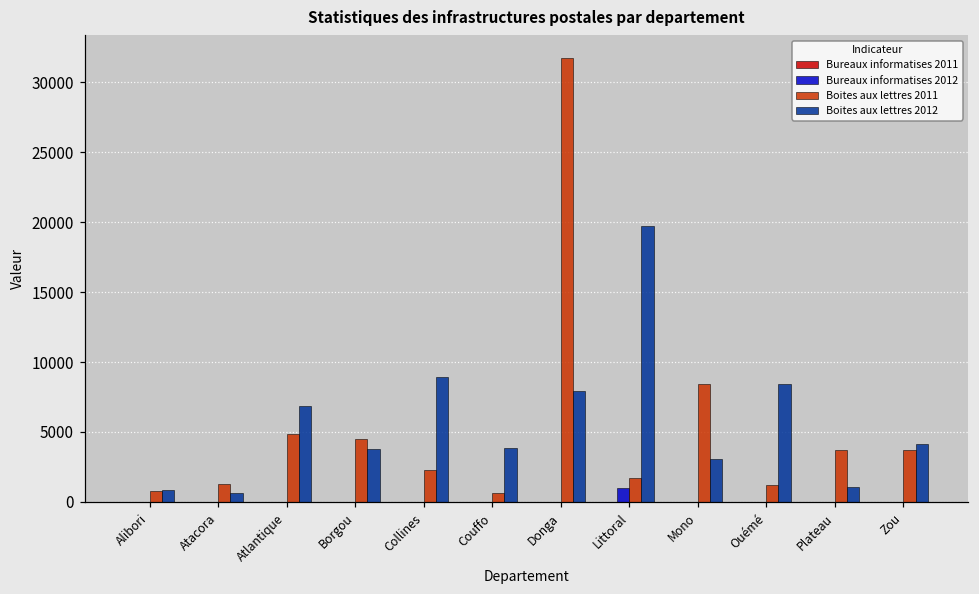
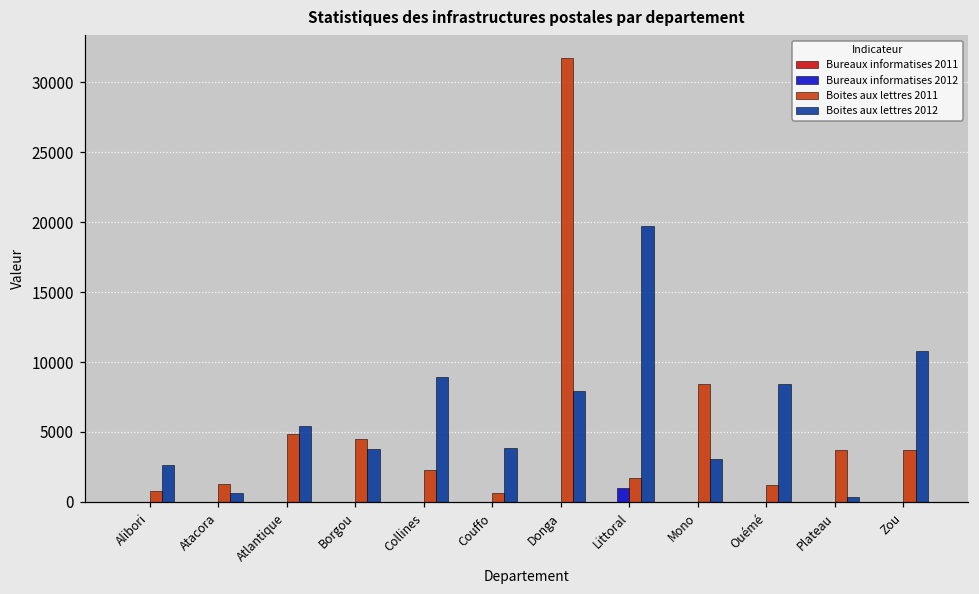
Boites aux lettres 2012, Alibori: 900 -> 2700
Boites aux lettres 2012, Atlantique: 6900 -> 5400
Boites aux lettres 2012, Plateau: 1100 -> 400
Boites aux lettres 2012, Zou: 4200 -> 10800
